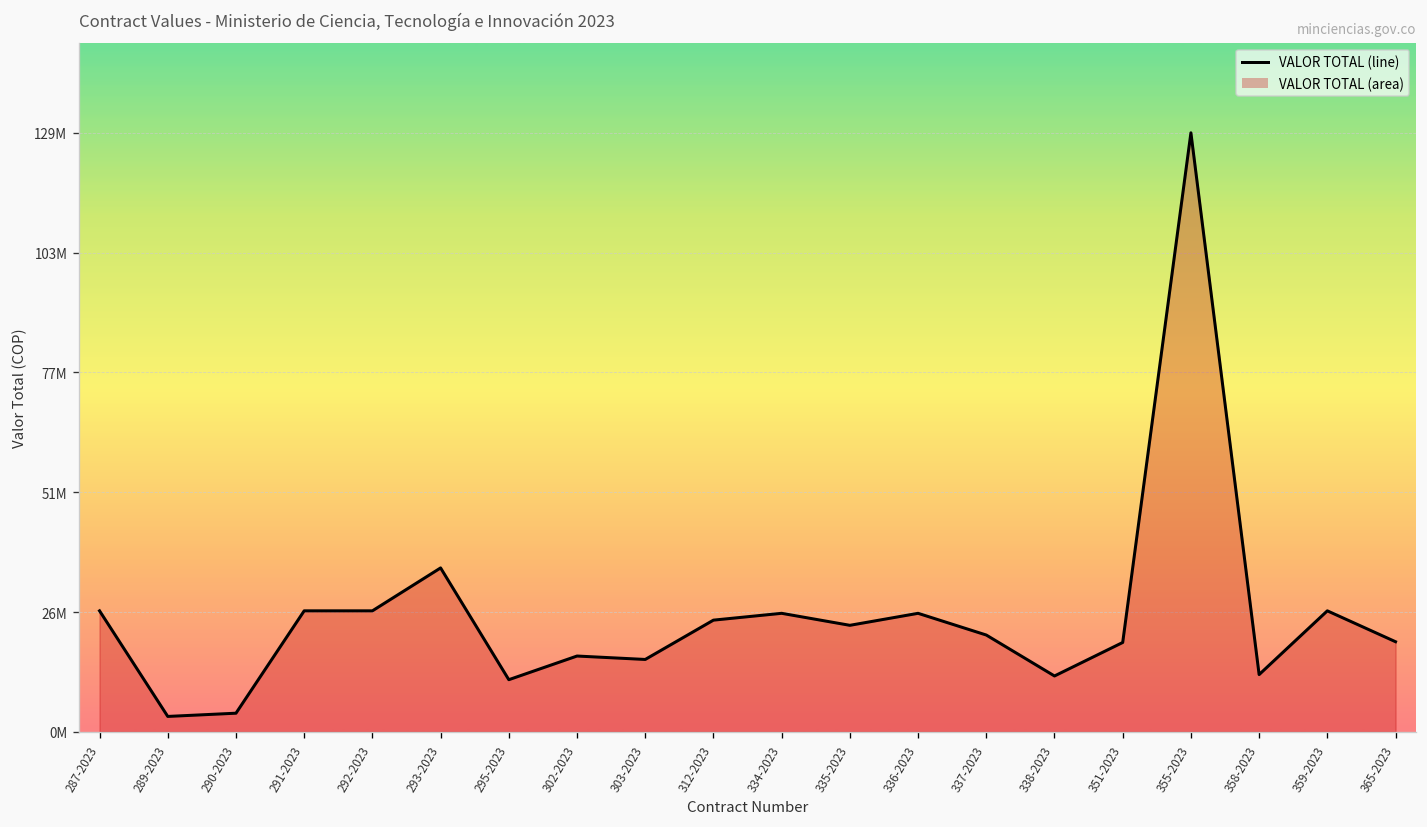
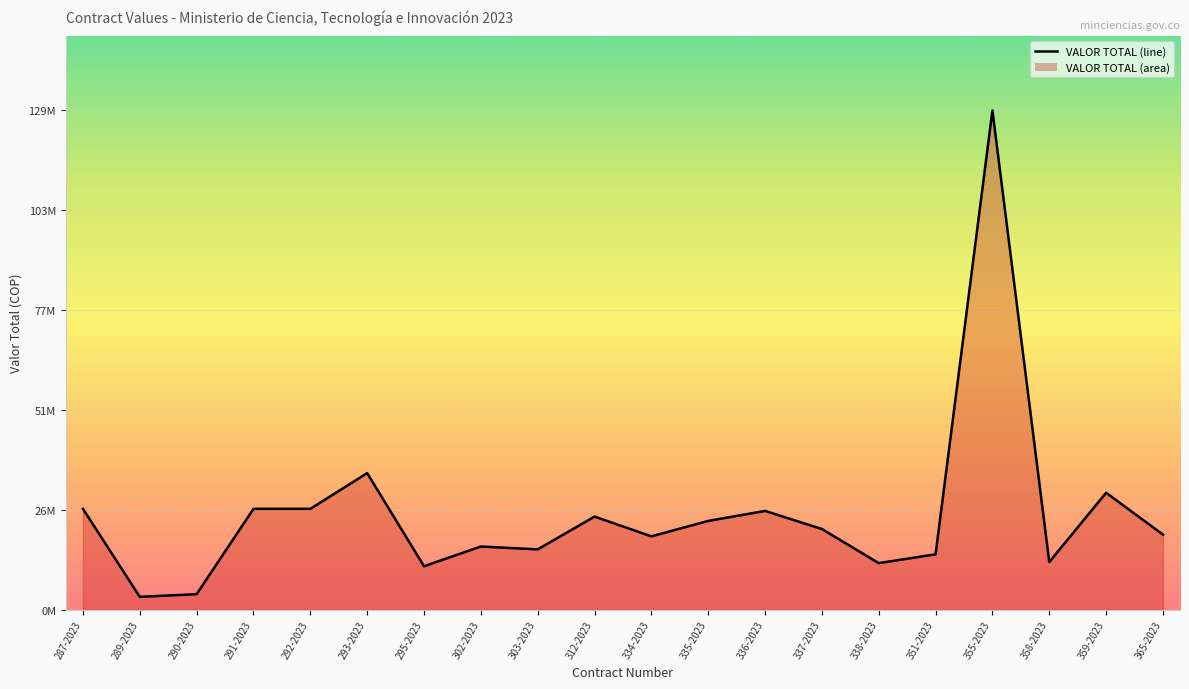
334-2023: 25000000 -> 19000000
351-2023: 19000000 -> 14000000
359-2023: 26000000 -> 30000000
